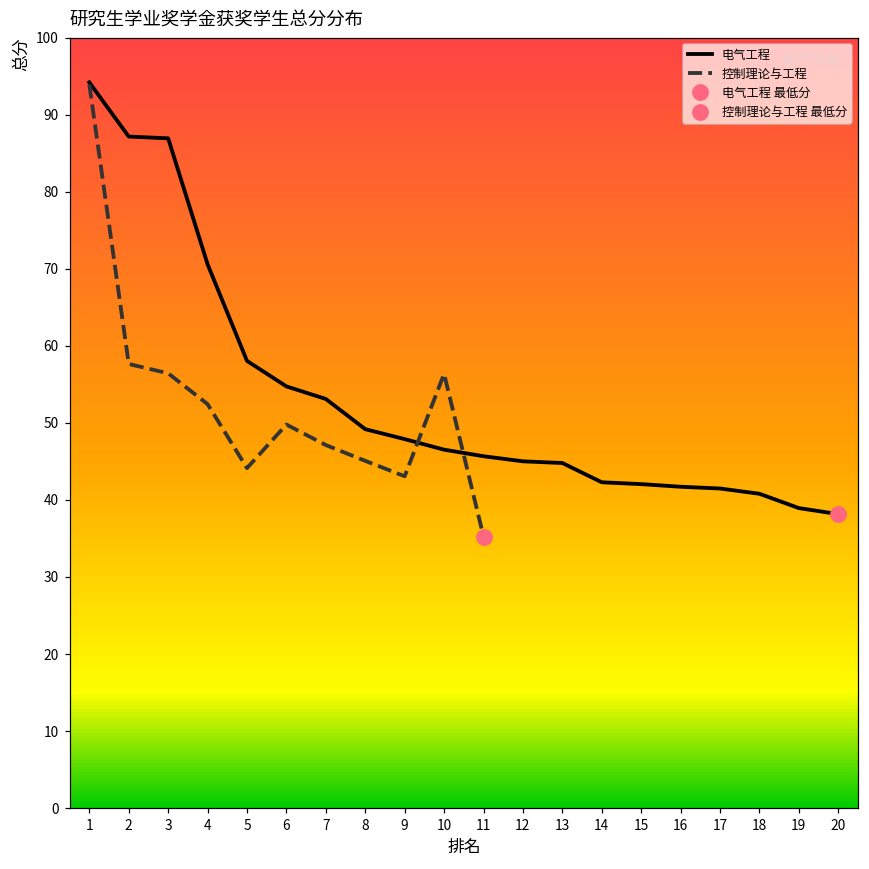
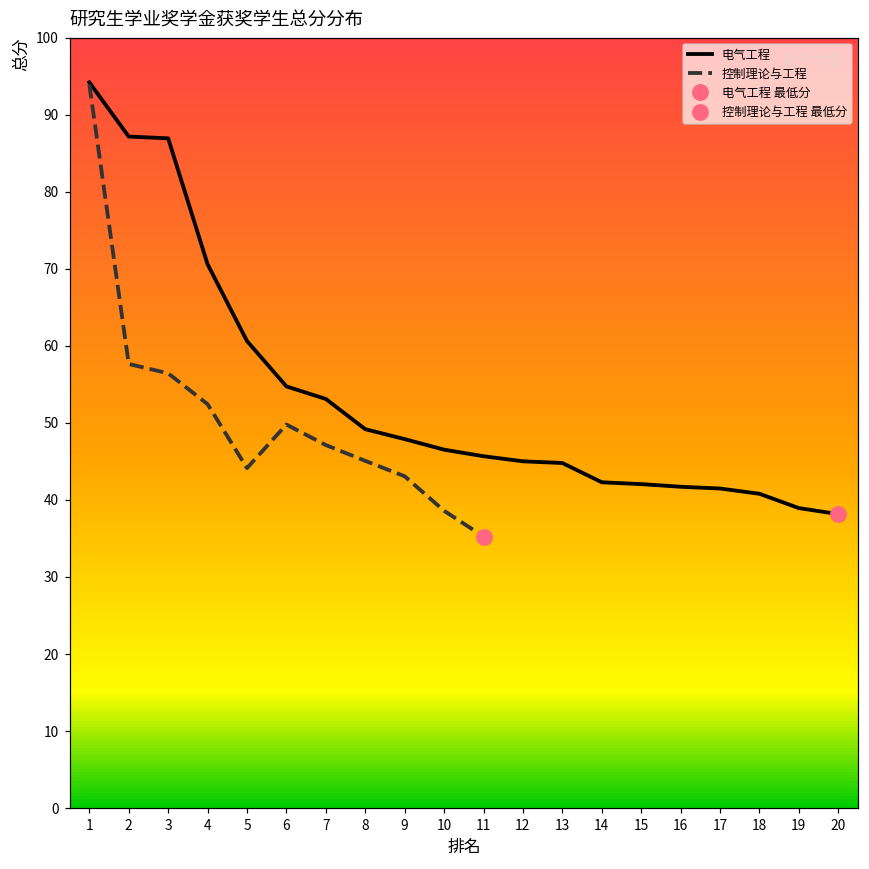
电气工程, 5: 58 -> 61
控制理论与工程, 10: 56 -> 39
